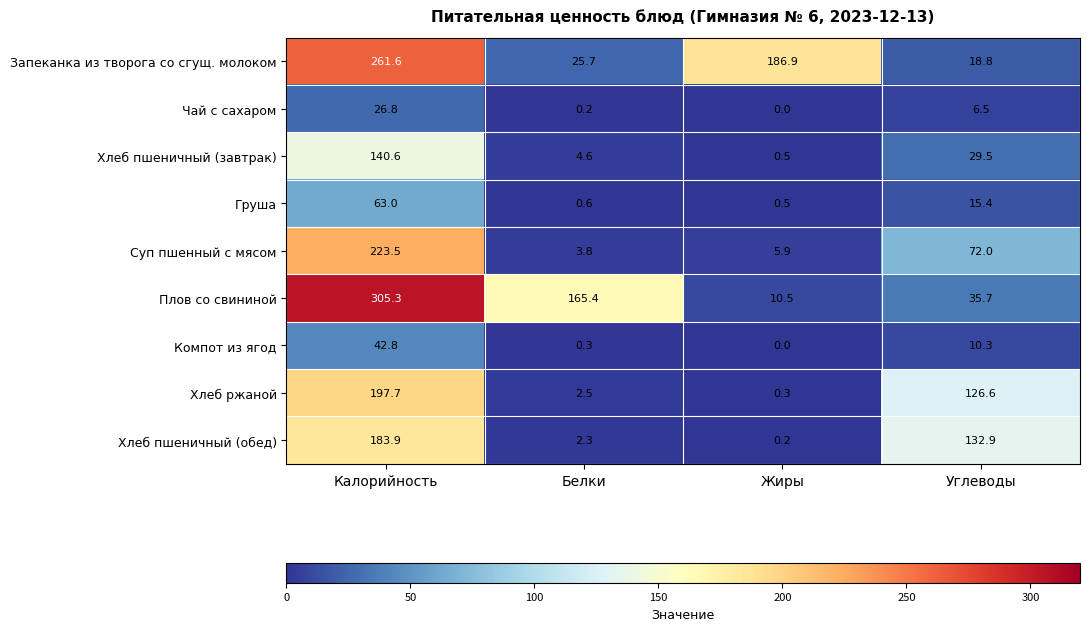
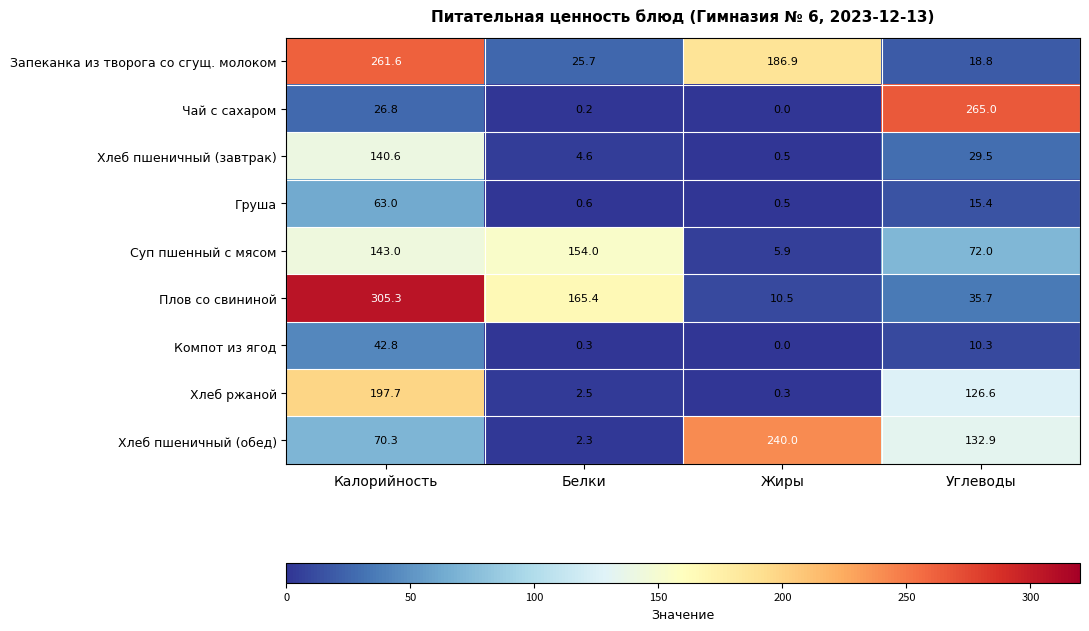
Чай с сахаром, Углеводы: 6.5 -> 265.0
Суп пшенный с мясом, Калорийность: 223.5 -> 143.0
Суп пшенный с мясом, Белки: 3.8 -> 154.0
Хлеб пшеничный (обед), Калорийность: 183.9 -> 70.3
Хлеб пшеничный (обед), Жиры: 0.2 -> 240.0
